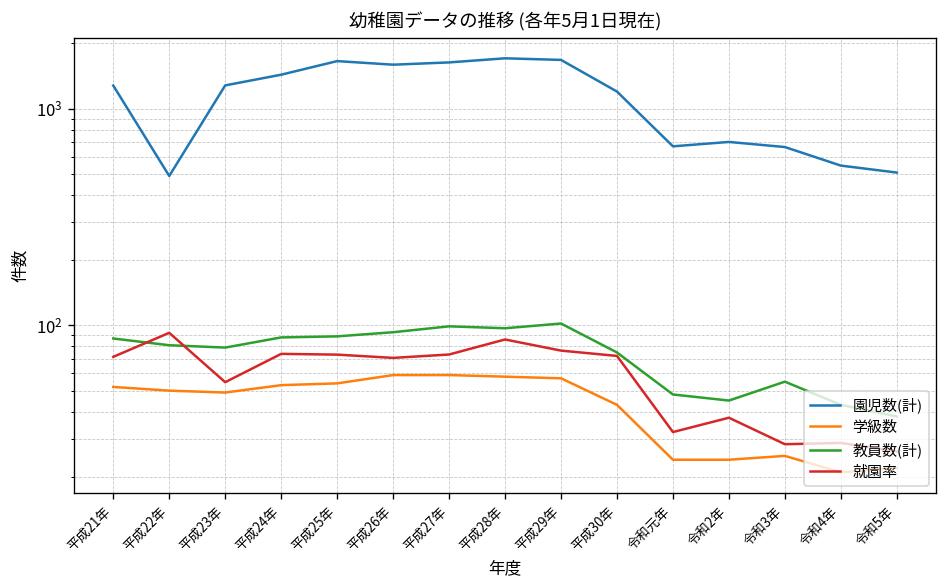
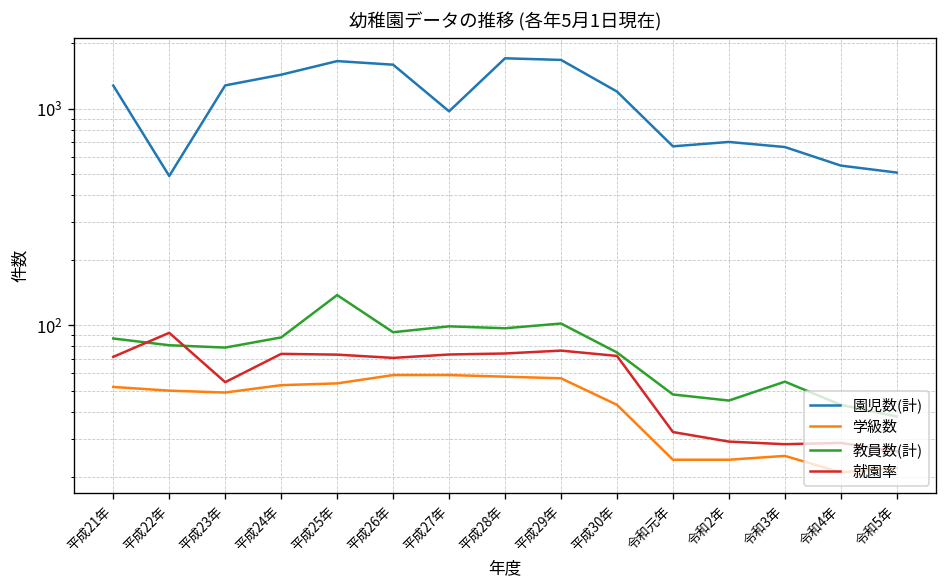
教員数(計), 平成25年: 90 -> 140
園児数(計), 平成27年: 1600 -> 1000
就園率, 平成28年: 90 -> 74
就園率, 令和2年: 38 -> 29
